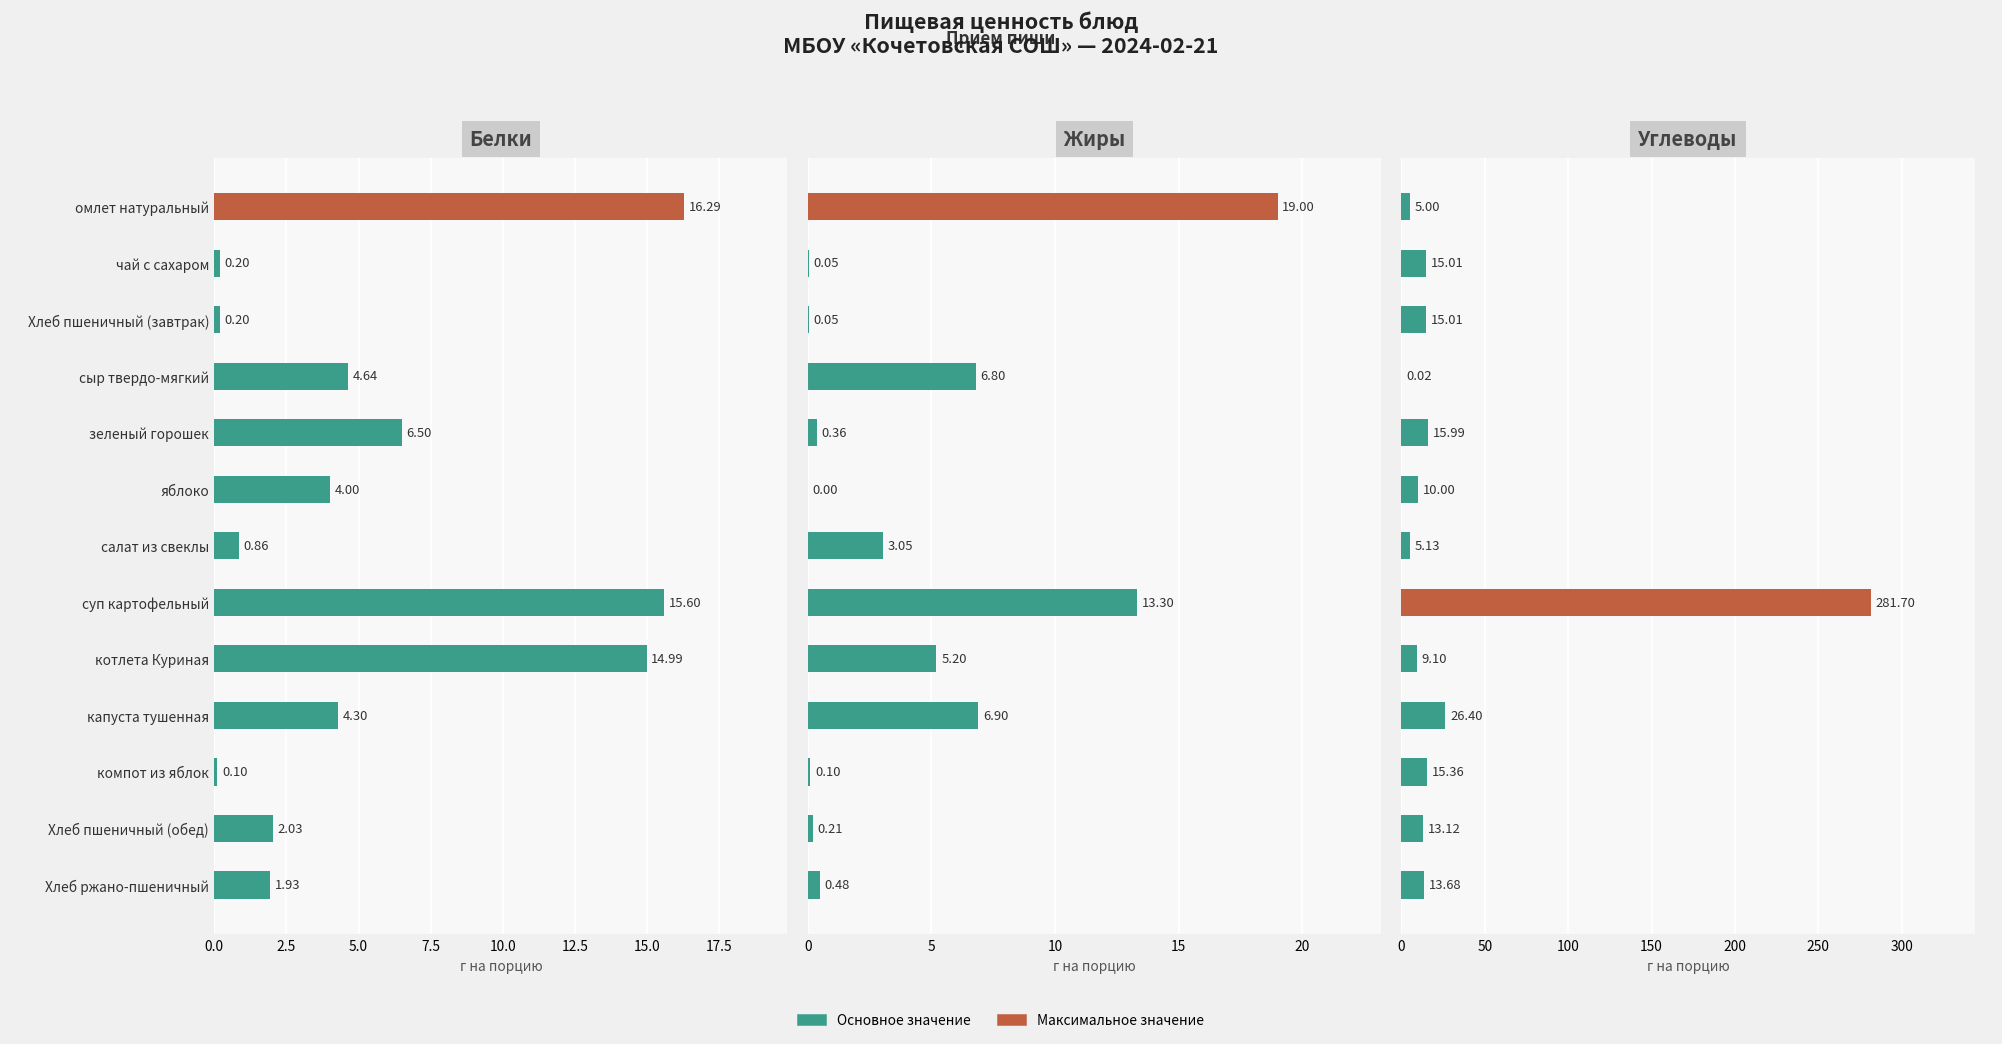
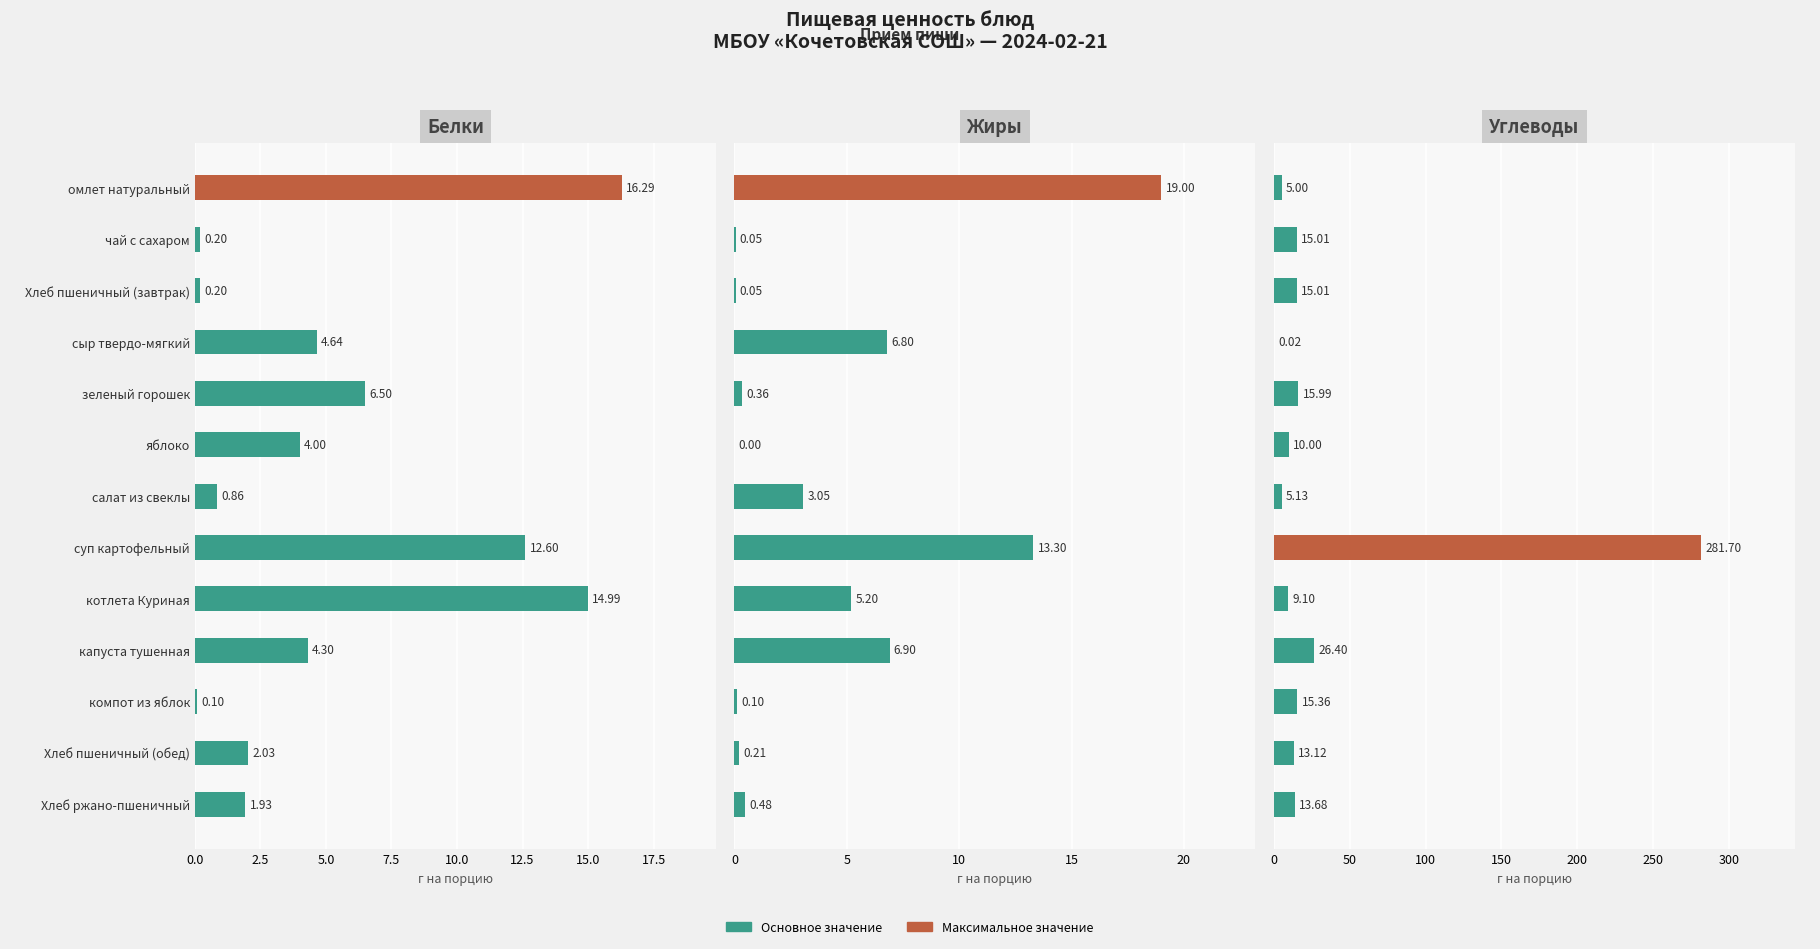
Белки, суп картофельный: 15.60 -> 12.60
